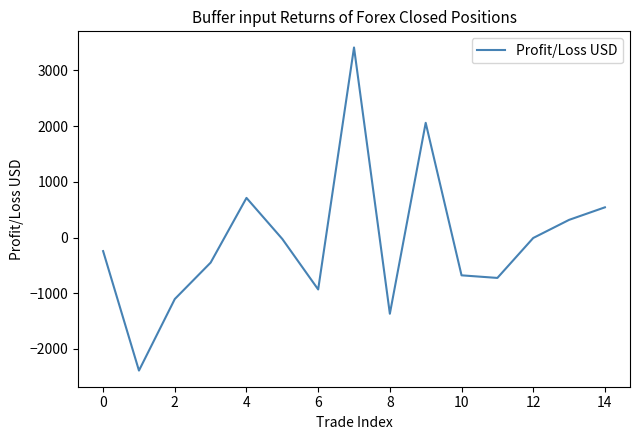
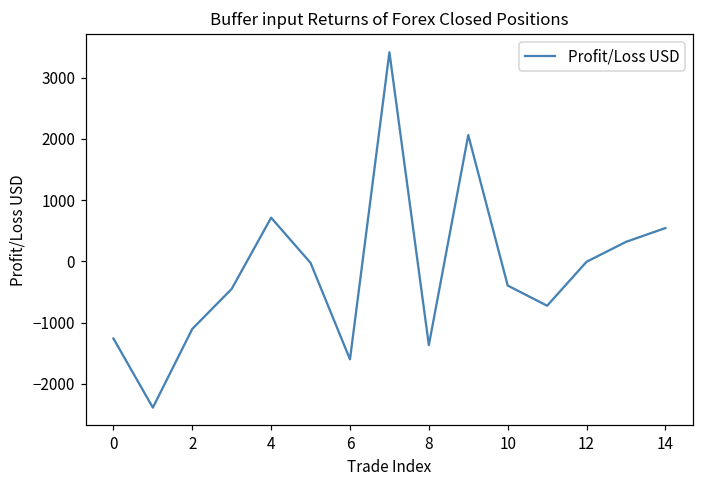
0: -200 -> -1300
6: -900 -> -1600
10: -700 -> -400
